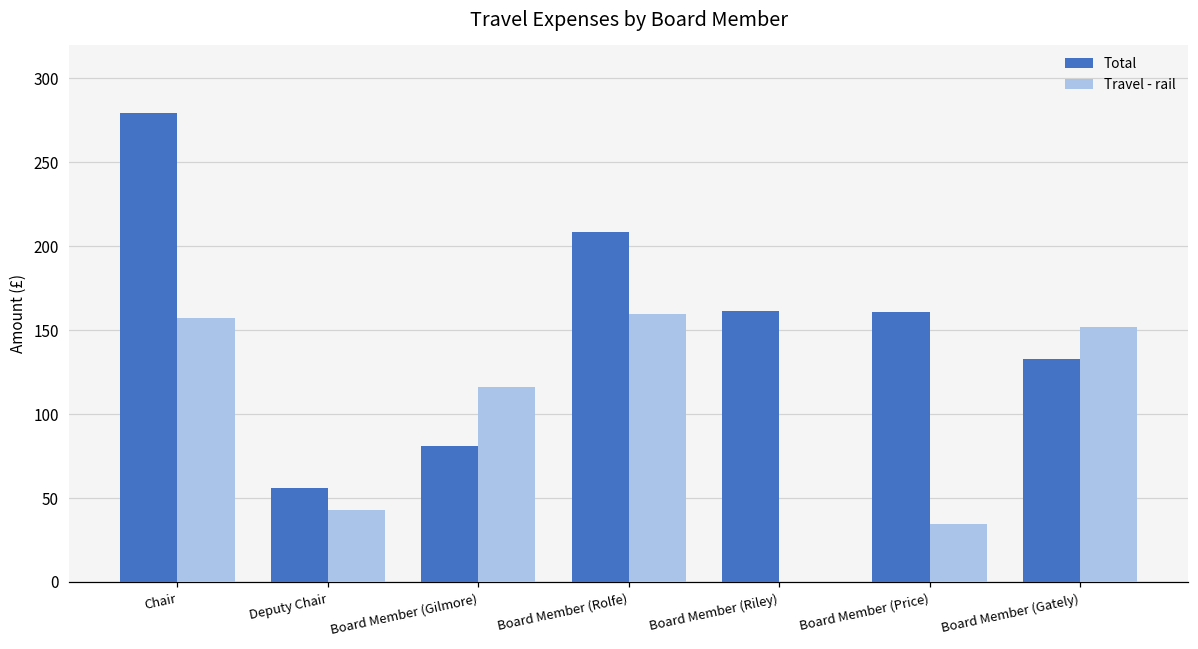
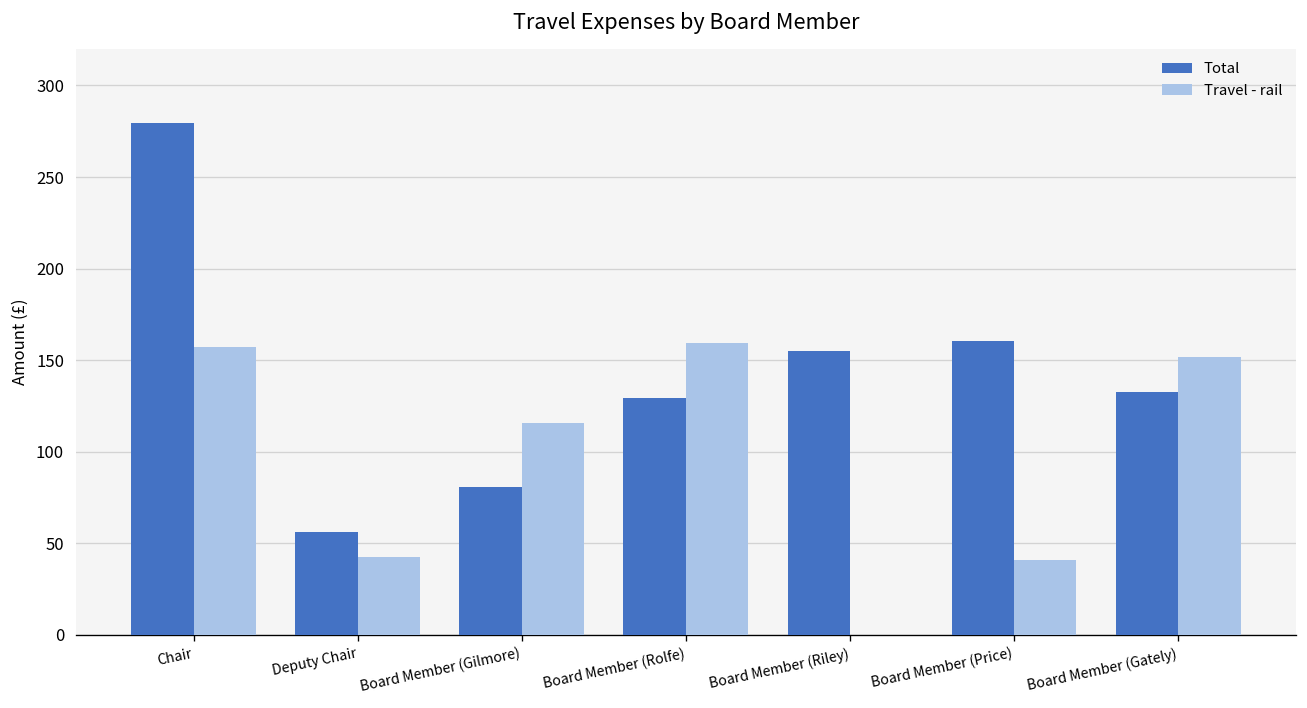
Total, Board Member (Rolfe): 209 -> 129
Total, Board Member (Riley): 162 -> 155
Travel - rail, Board Member (Price): 35 -> 41
